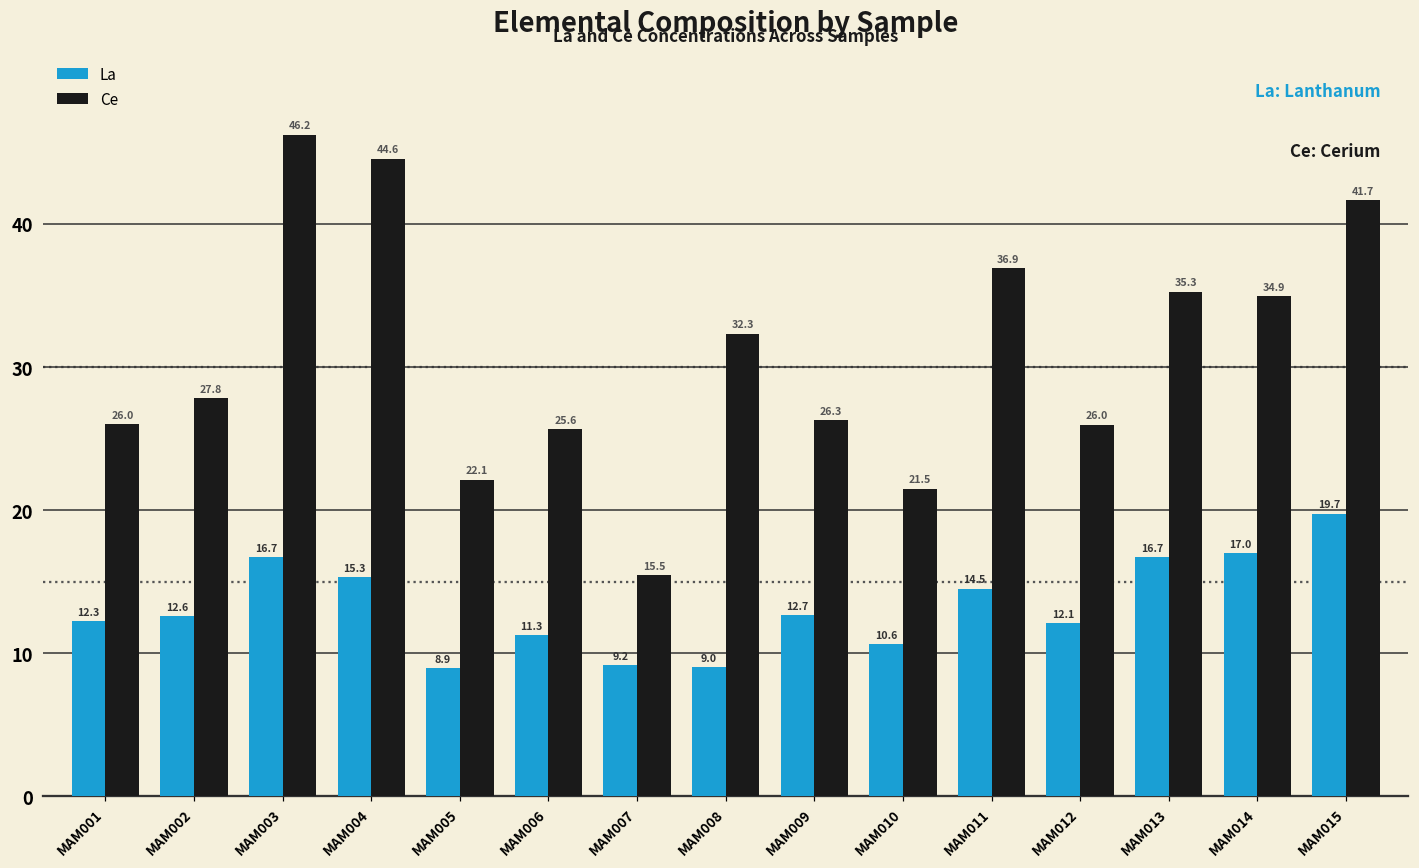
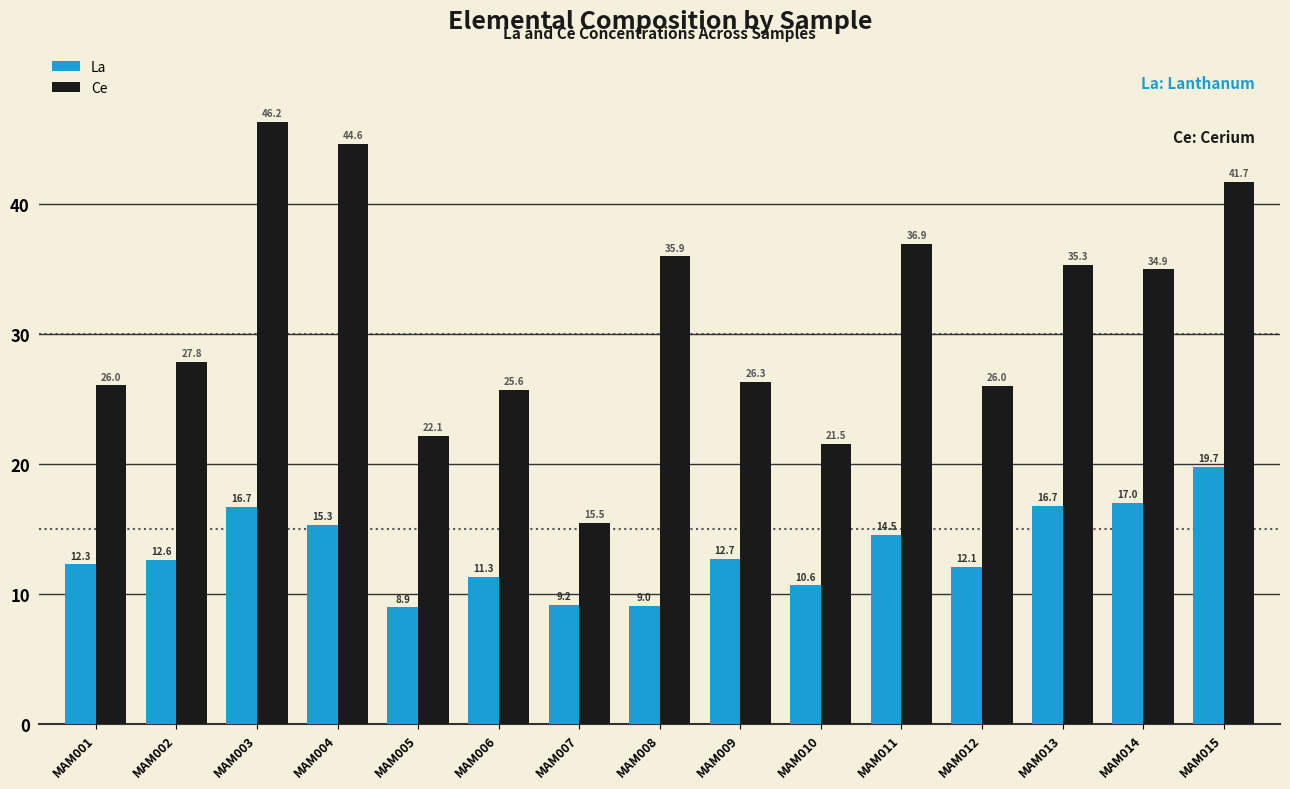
Ce, MAM008: 32.3 -> 35.9
